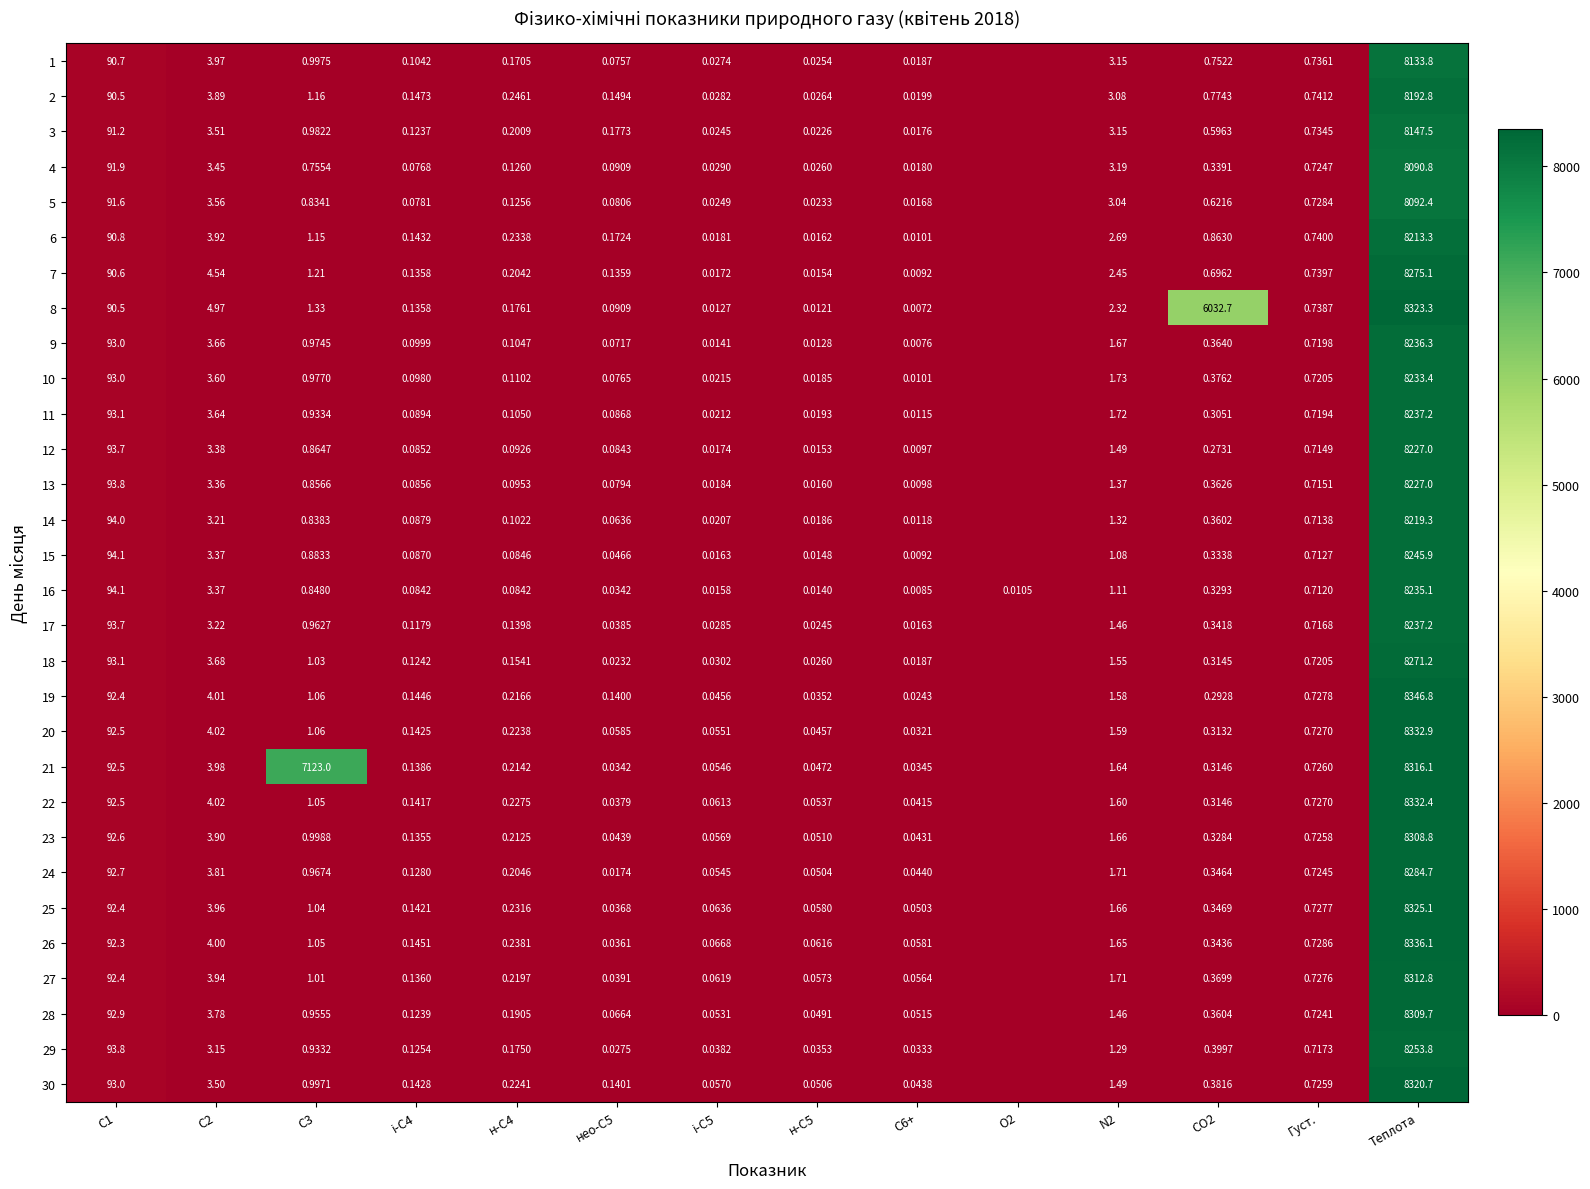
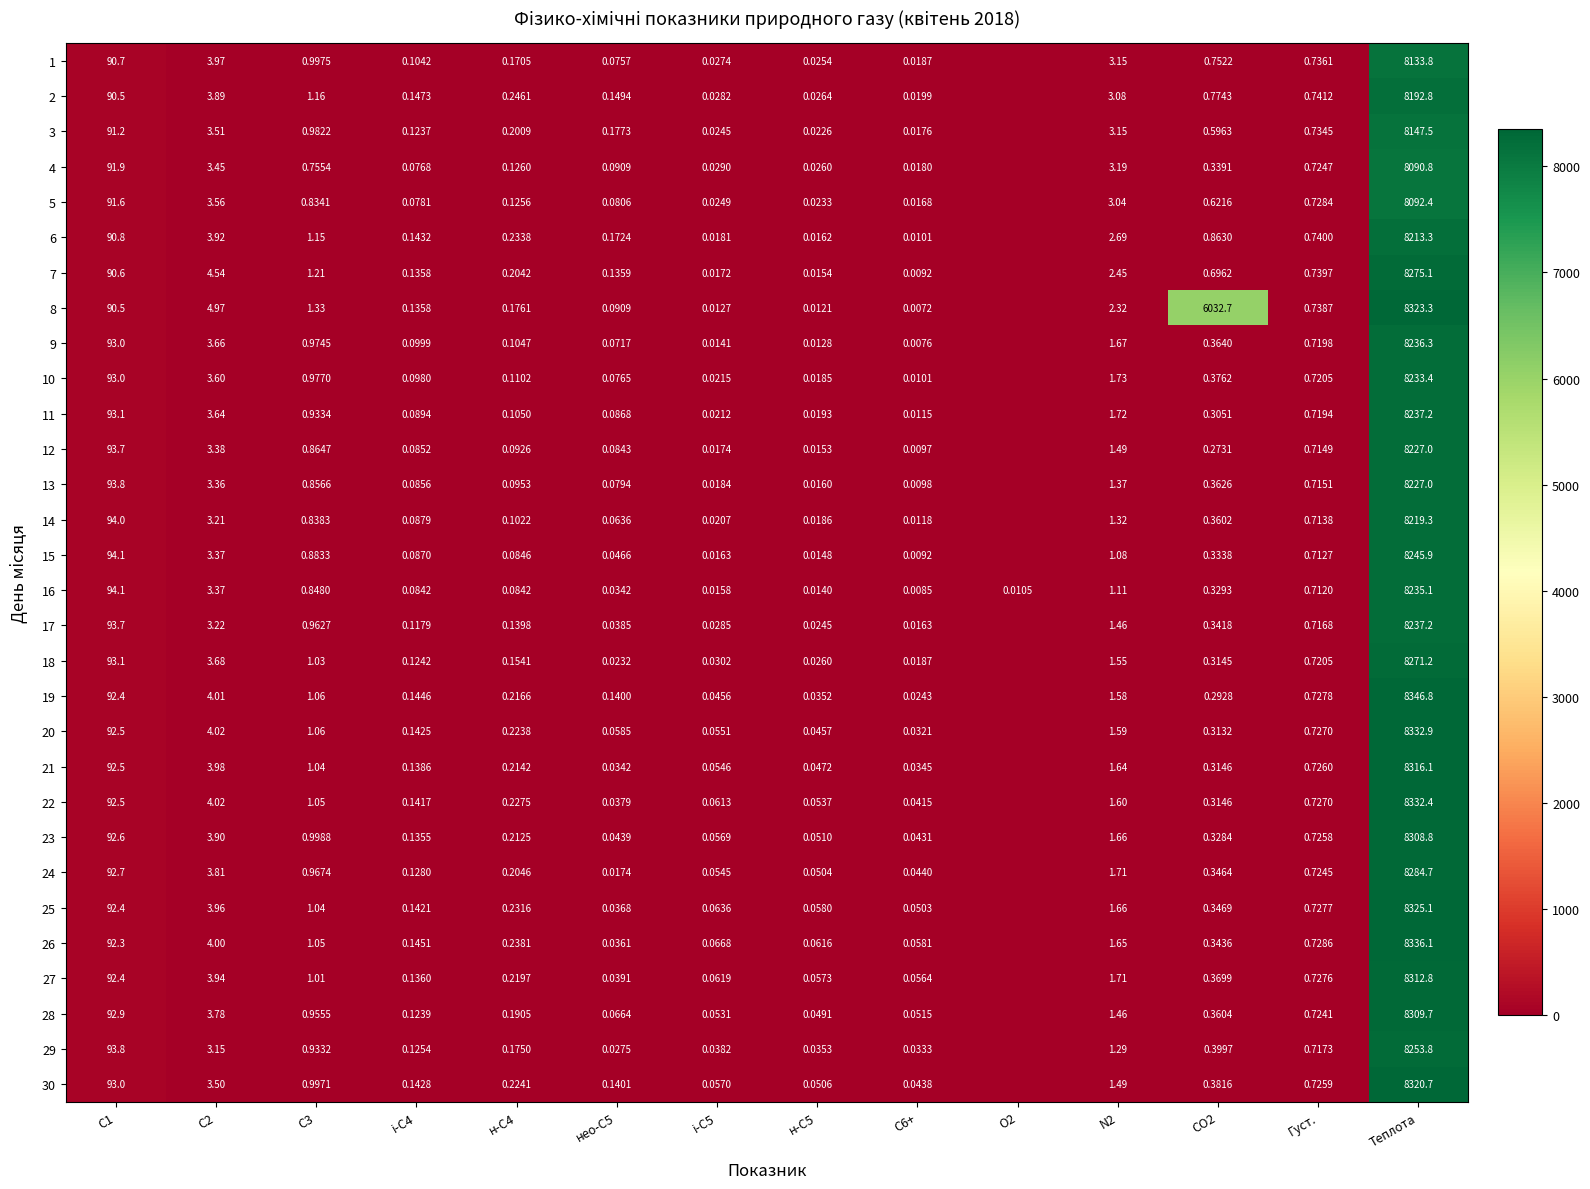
21, С3: 7123.0 -> 1.04
